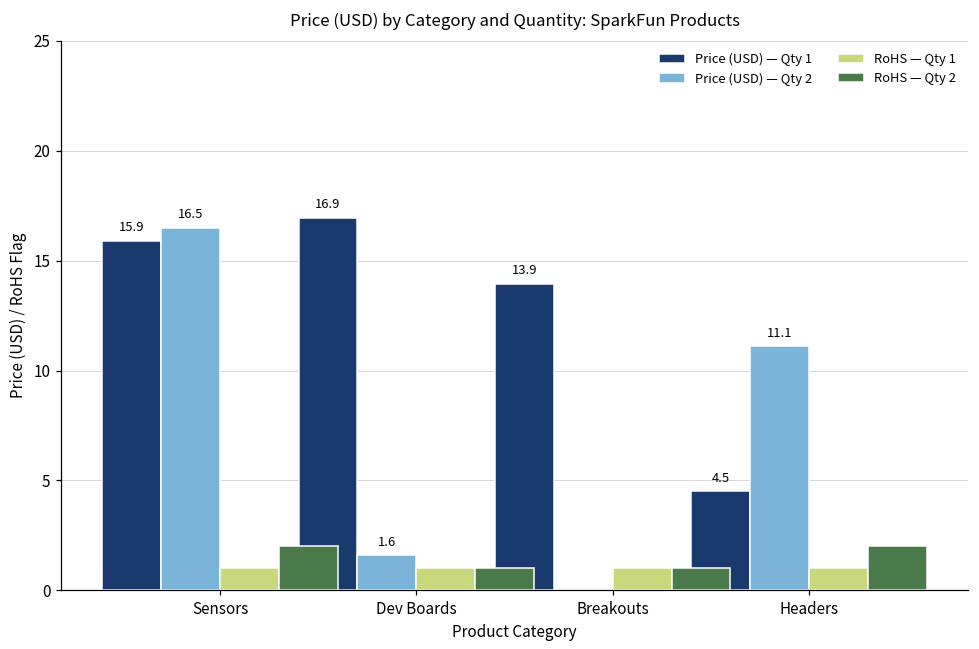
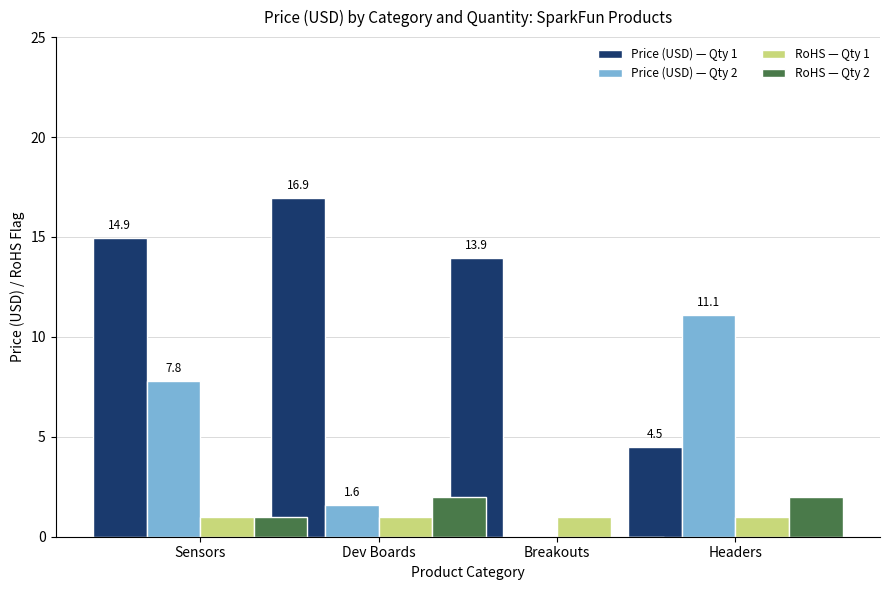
Price (USD) — Qty 1, Sensors: 15.9 -> 14.9
Price (USD) — Qty 2, Sensors: 16.5 -> 7.8
RoHS — Qty 2, Sensors: 2 -> 1
RoHS — Qty 2, Dev Boards: 1 -> 2
RoHS — Qty 2, Breakouts: 1 -> 0
